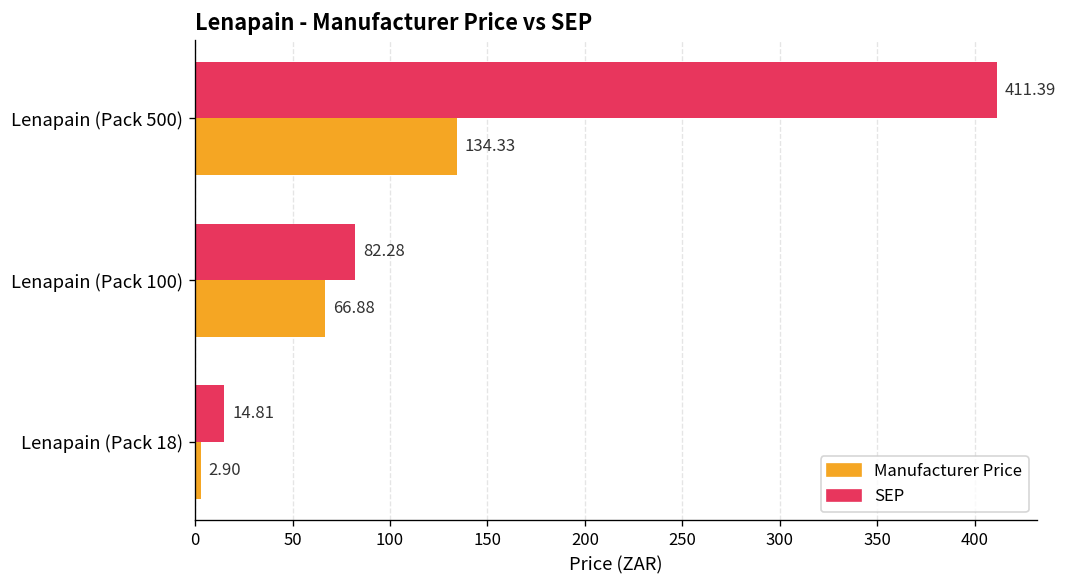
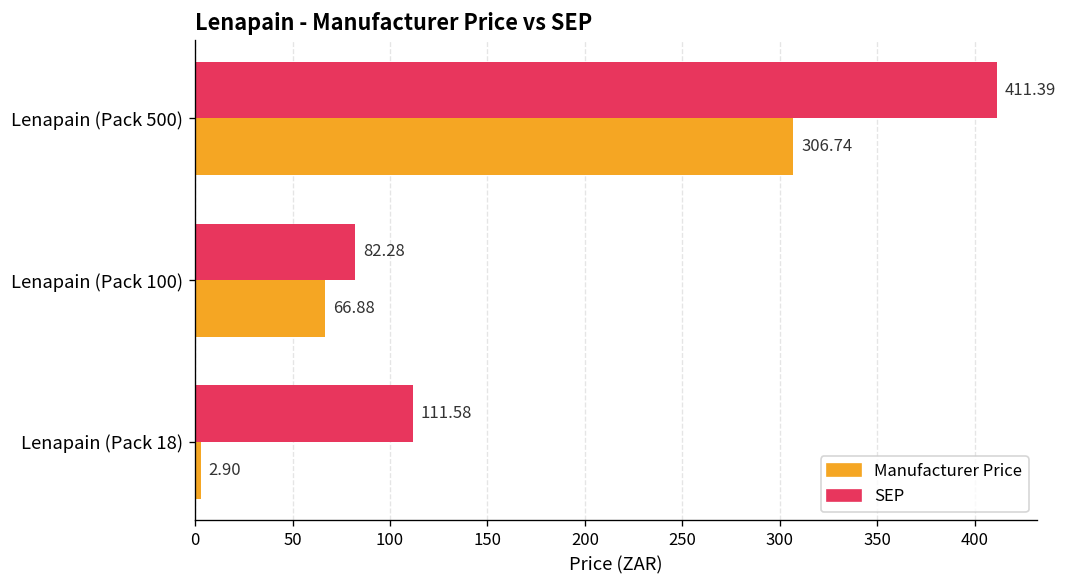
Manufacturer Price, Lenapain (Pack 500): 134.33 -> 306.74
SEP, Lenapain (Pack 18): 14.81 -> 111.58
